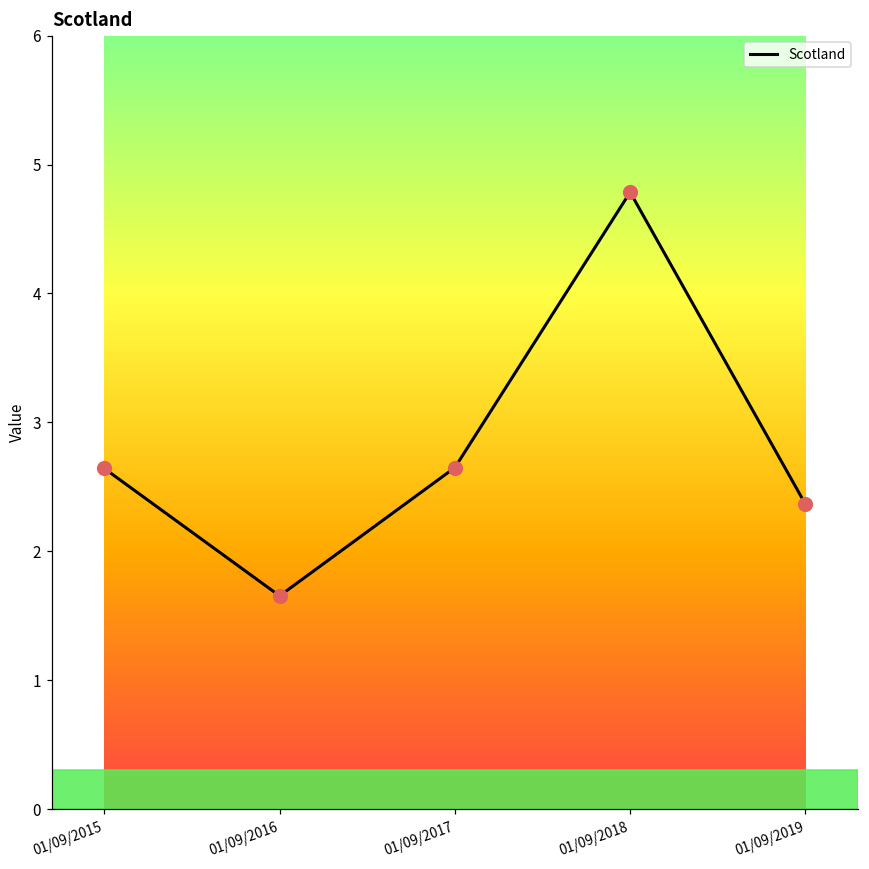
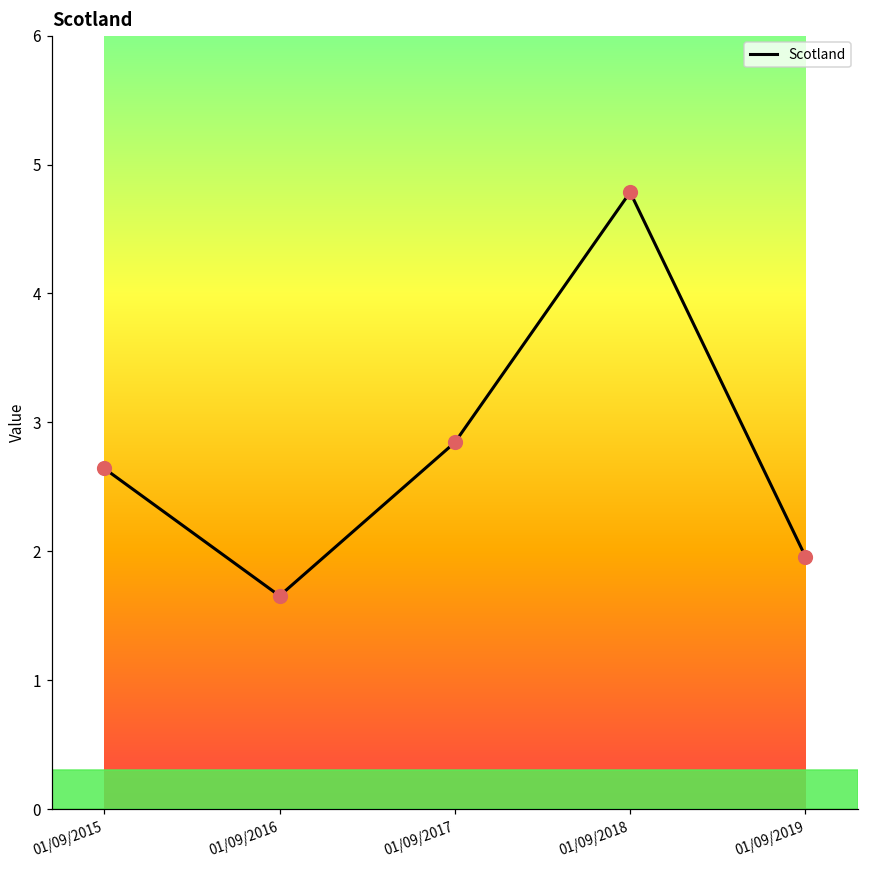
01/09/2017: 2.65 -> 2.84
01/09/2019: 2.37 -> 1.96
